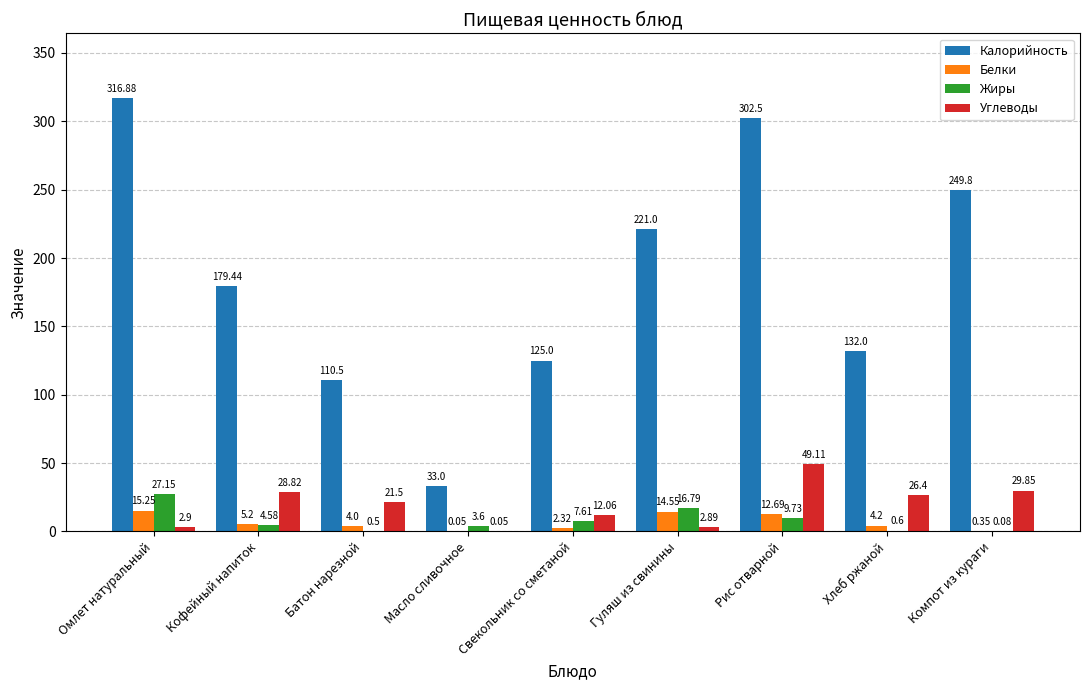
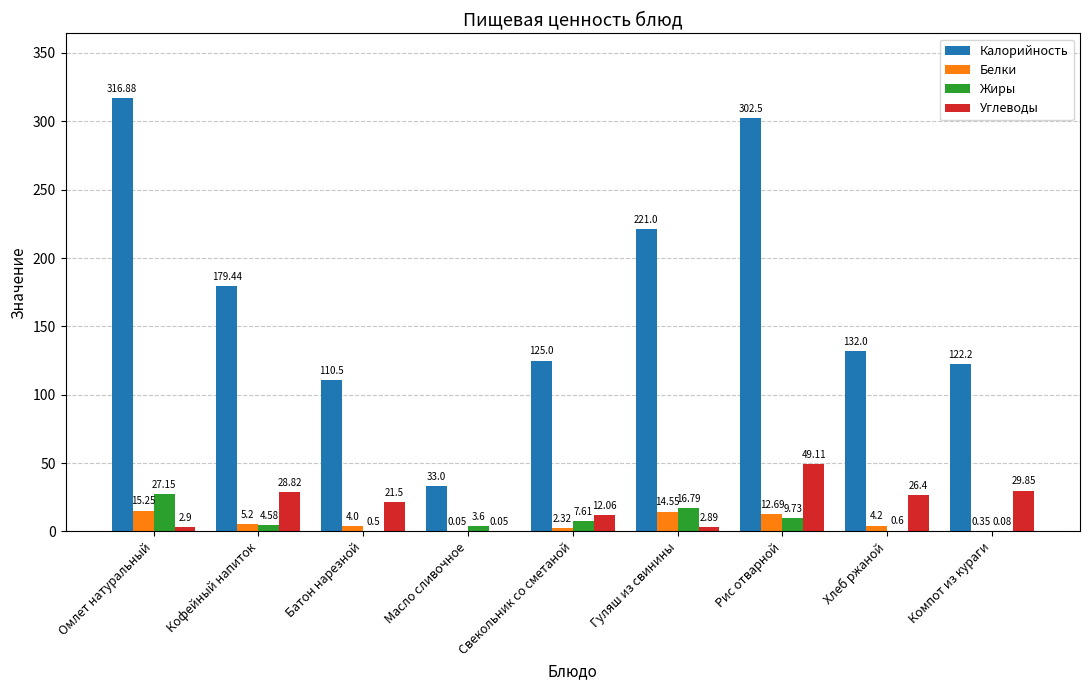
Калорийность, Компот из кураги: 249.8 -> 122.2
